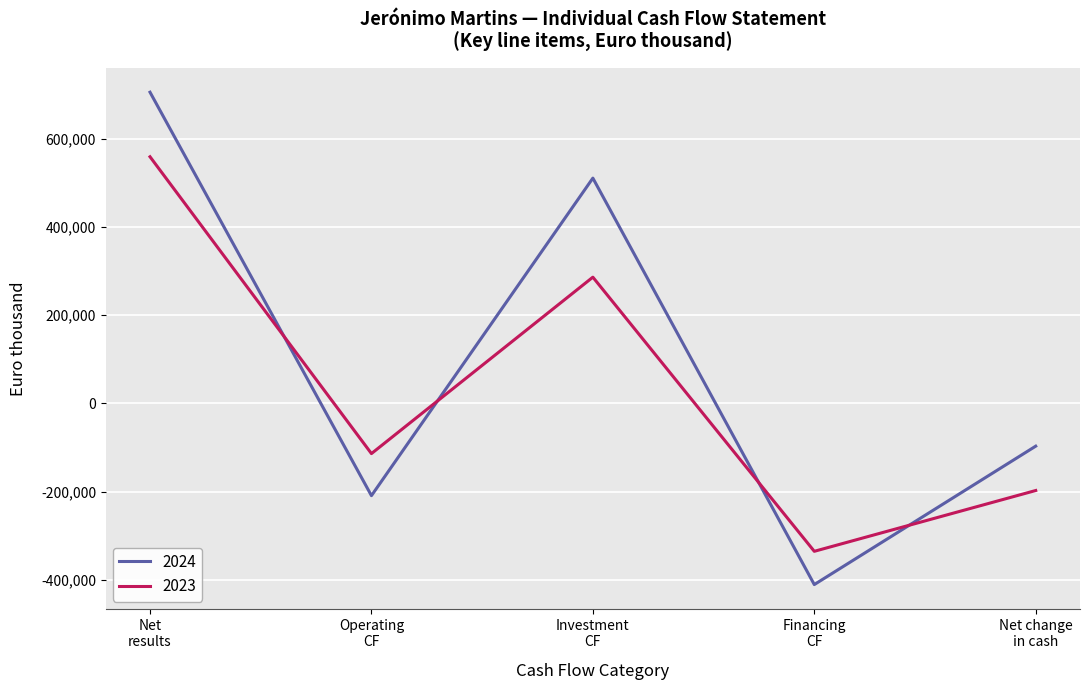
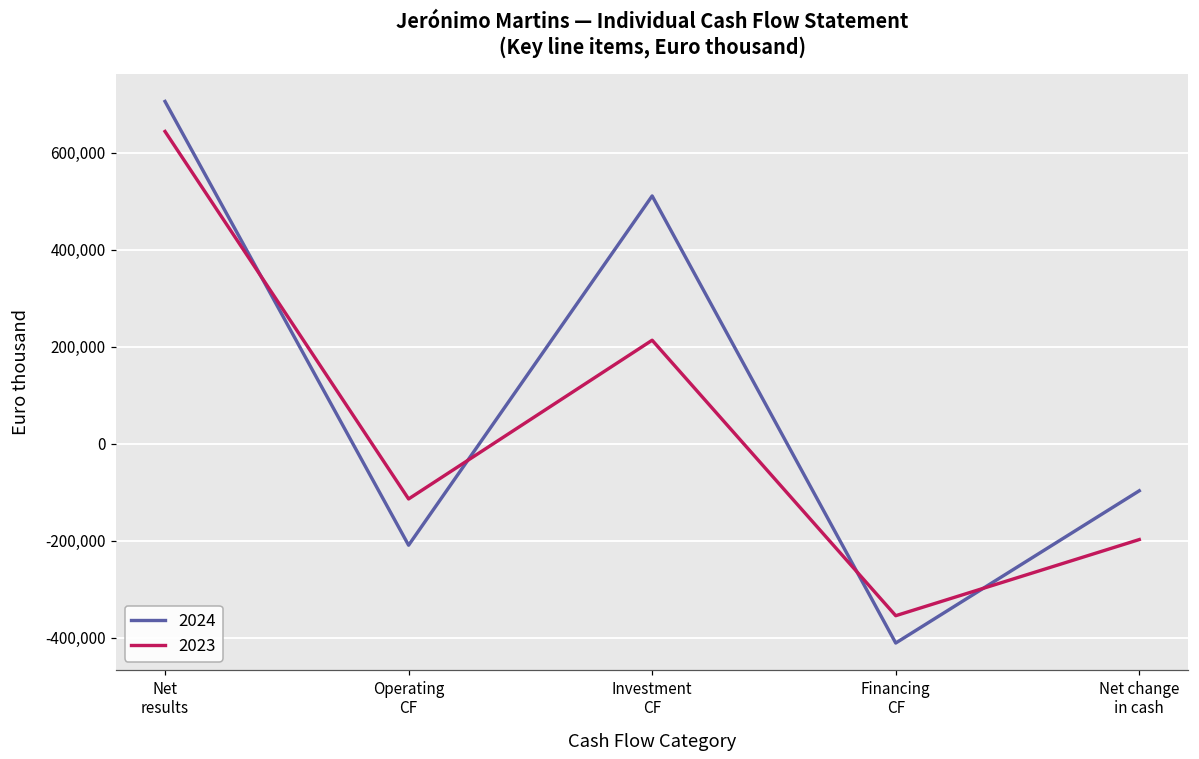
2023, Net results: 560,000 -> 640,000
2023, Investment CF: 290,000 -> 210,000
2023, Financing CF: -340,000 -> -350,000
